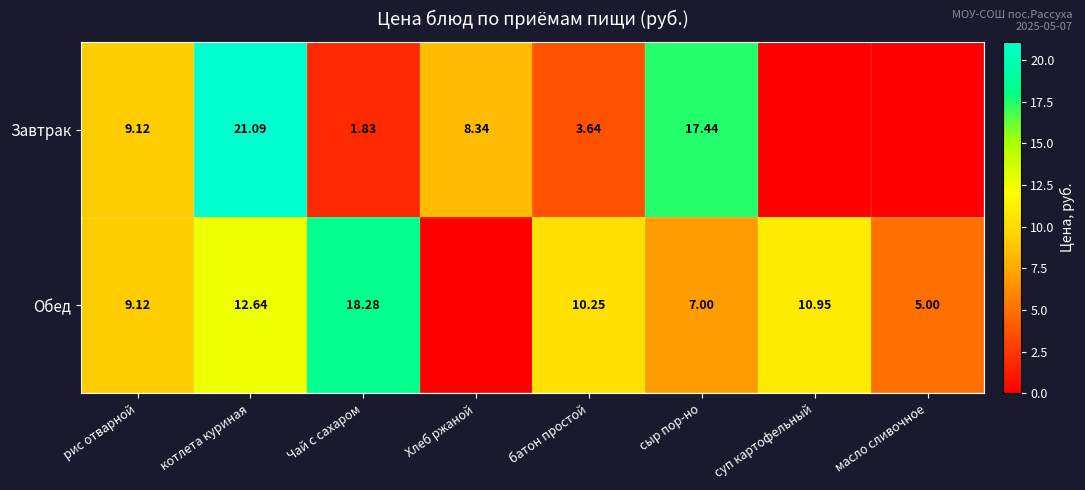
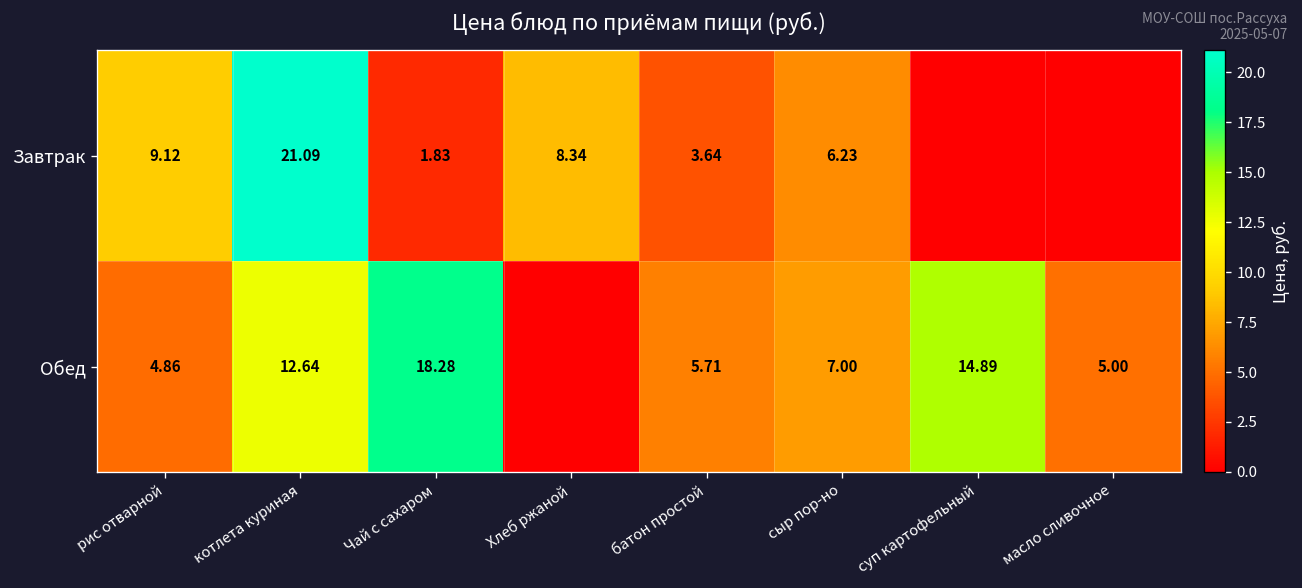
Завтрак, сыр пор-но: 17.44 -> 6.23
Обед, рис отварной: 9.12 -> 4.86
Обед, батон простой: 10.25 -> 5.71
Обед, суп картофельный: 10.95 -> 14.89
